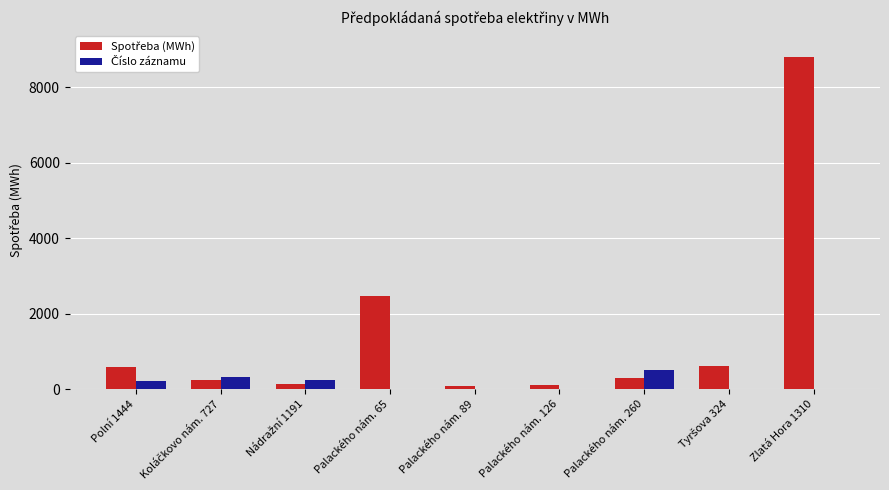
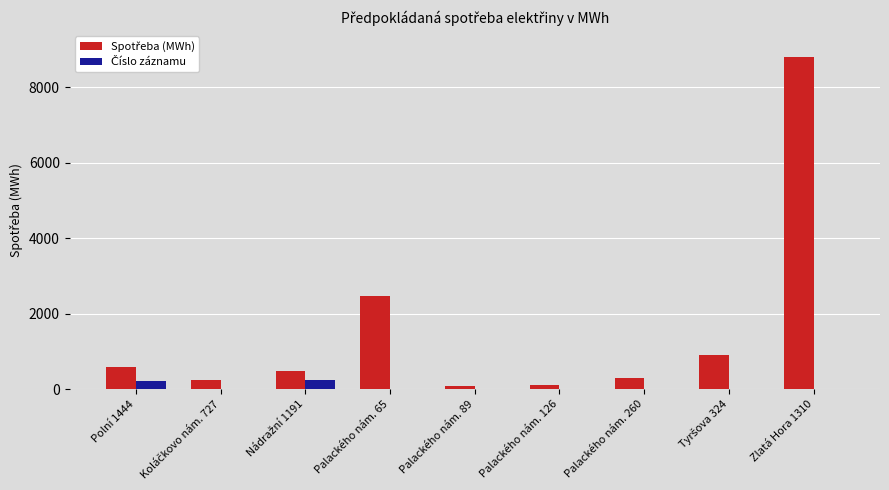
Číslo záznamu, Koláčkovo nám. 727: 300 -> 0
Spotřeba (MWh), Nádražní 1191: 100 -> 500
Číslo záznamu, Palackého nám. 260: 500 -> 0
Spotřeba (MWh), Tyršova 324: 600 -> 900
